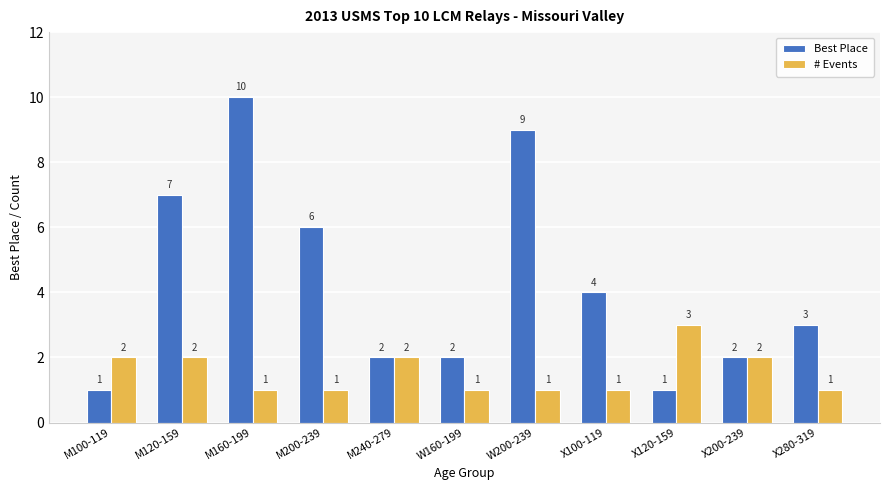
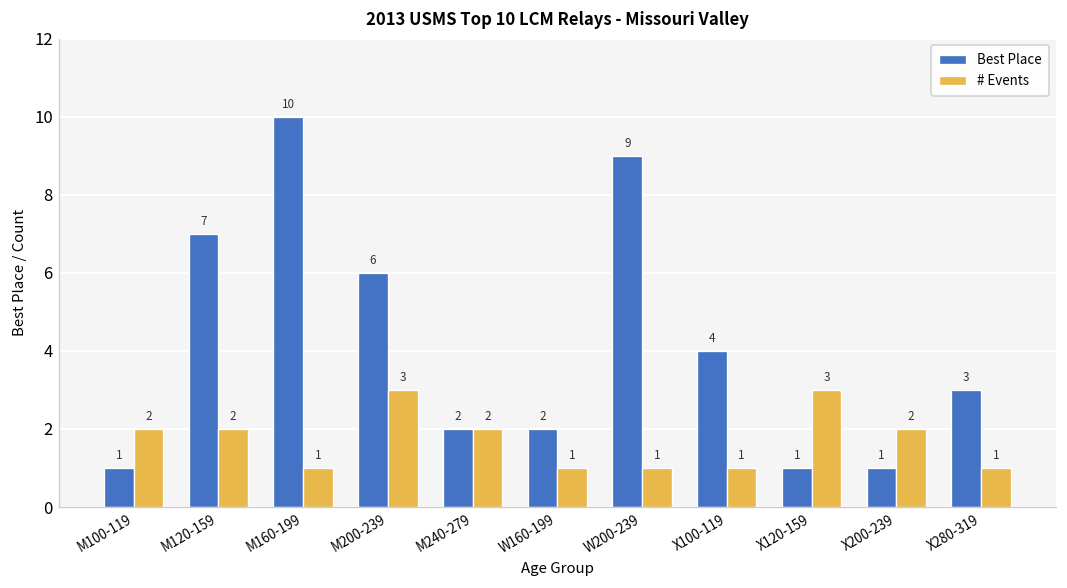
# Events, M200-239: 1 -> 3
Best Place, X200-239: 2 -> 1
